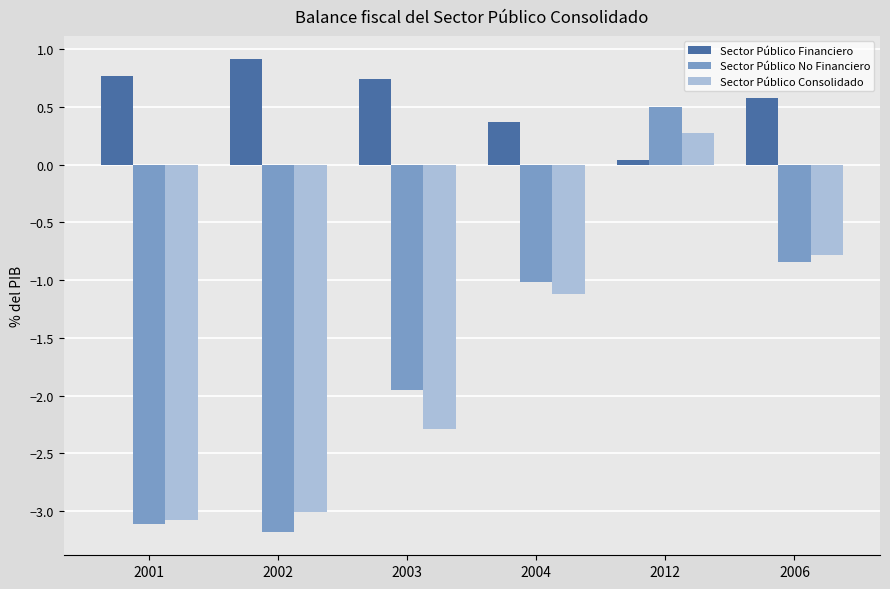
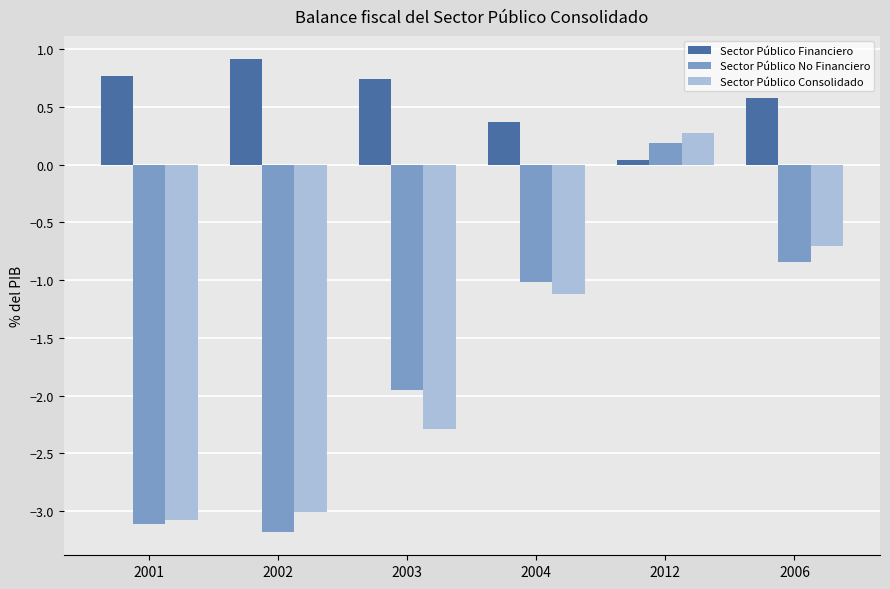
Sector Público No Financiero, 2012: 0.50 -> 0.19
Sector Público Consolidado, 2006: -0.78 -> -0.71
